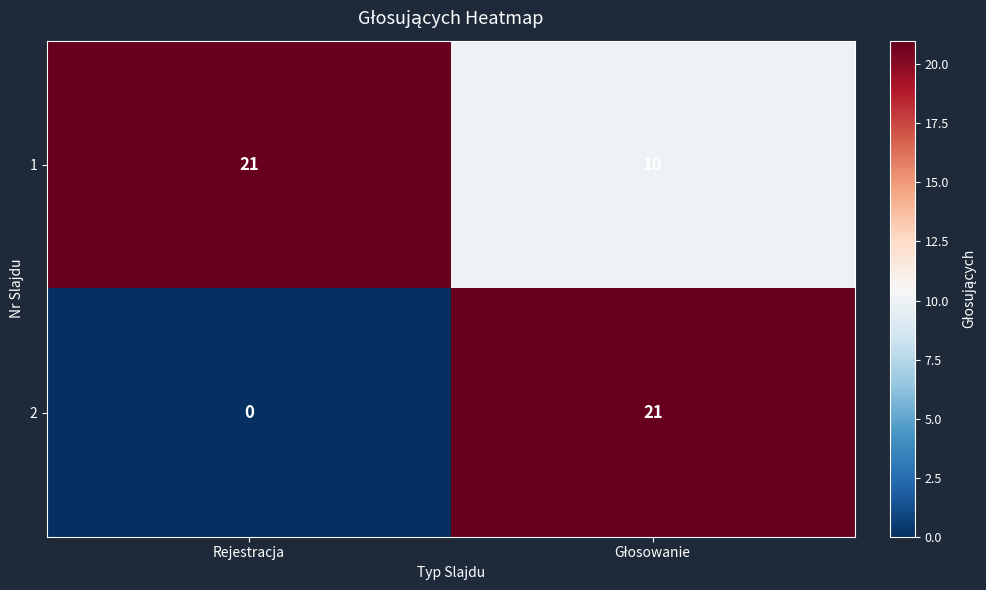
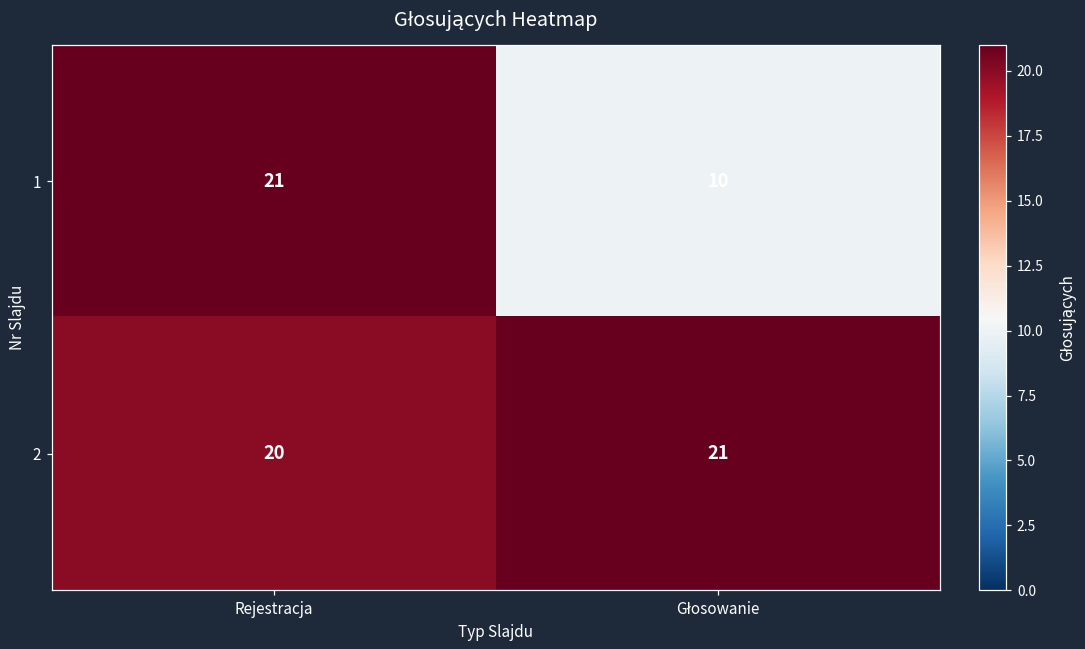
2, Rejestracja: 0 -> 20
